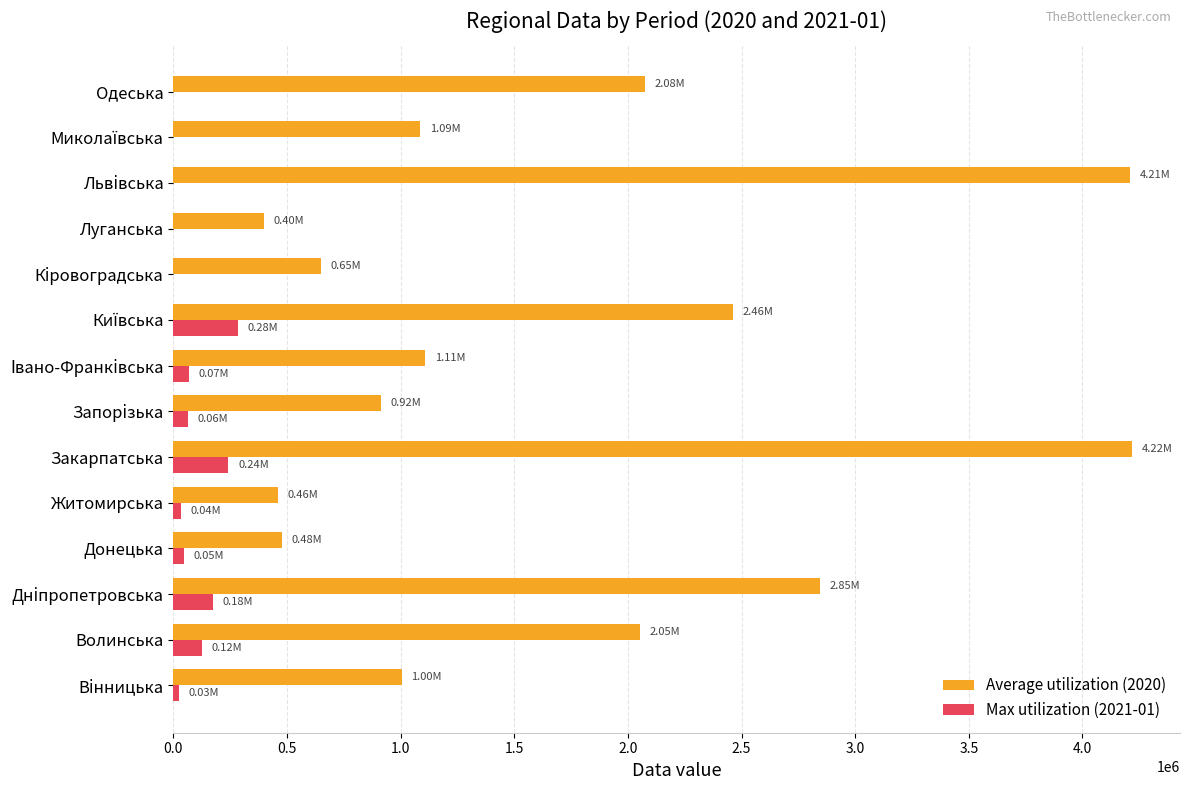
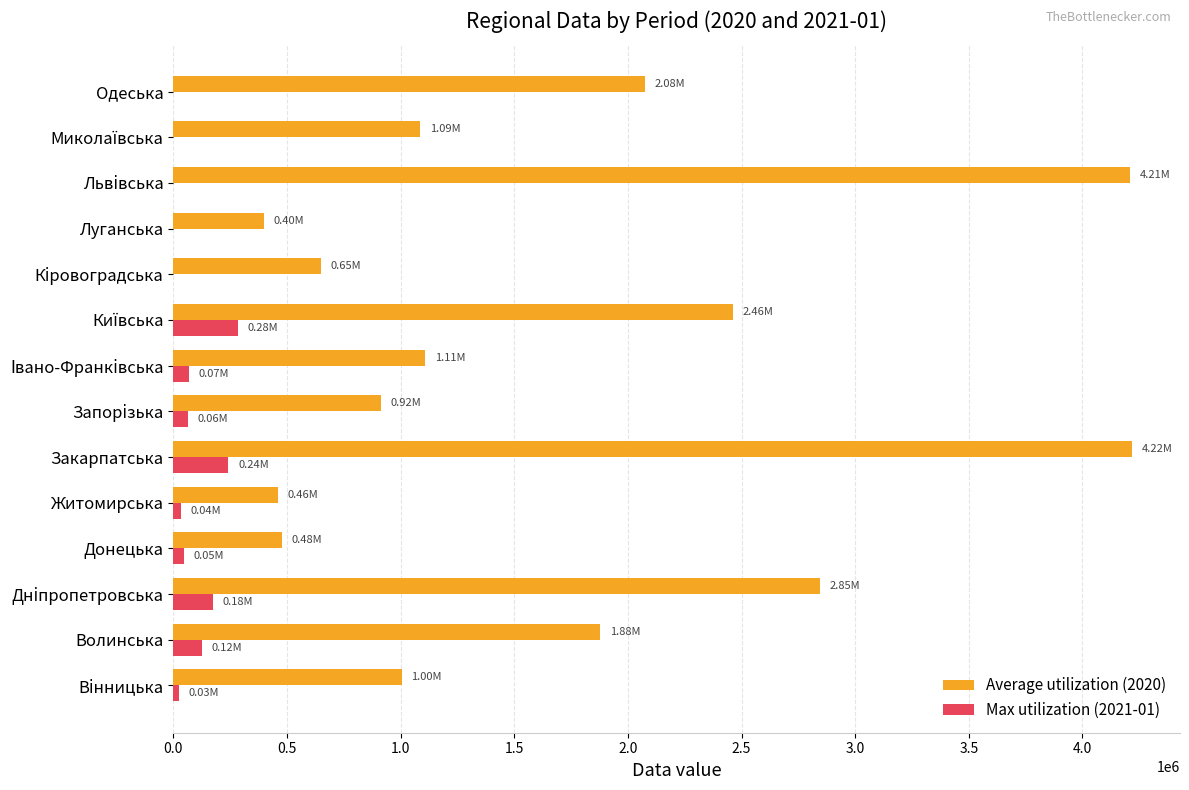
Average utilization (2020), Волинська: 2.05M -> 1.88M
